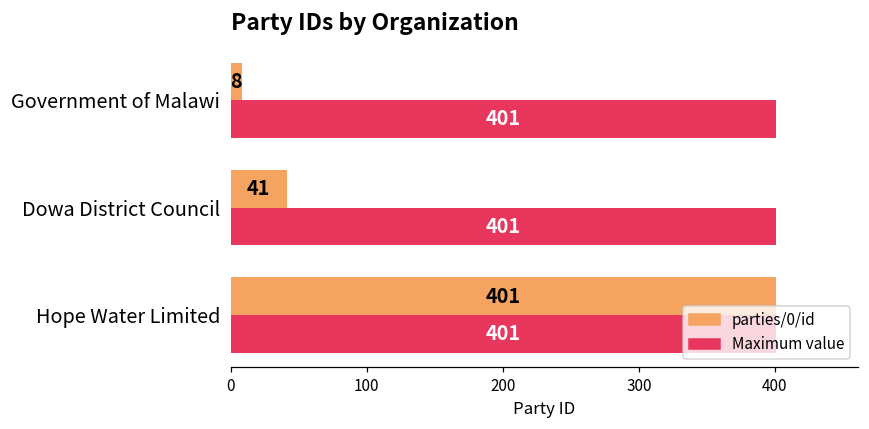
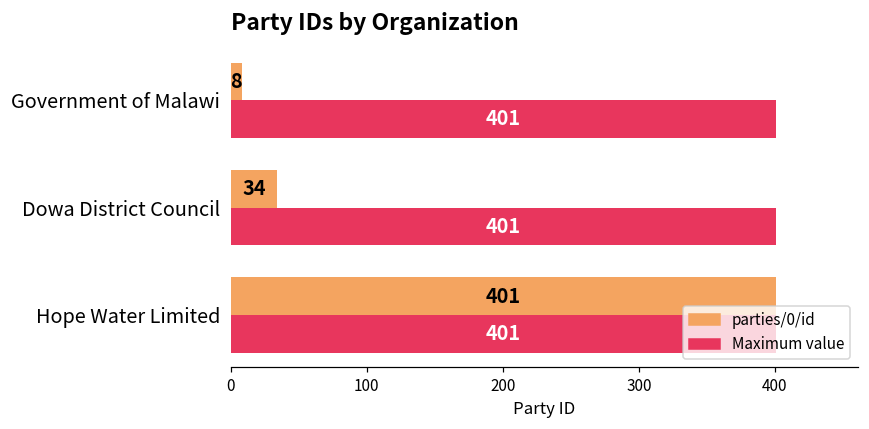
parties/0/id, Dowa District Council: 41 -> 34
